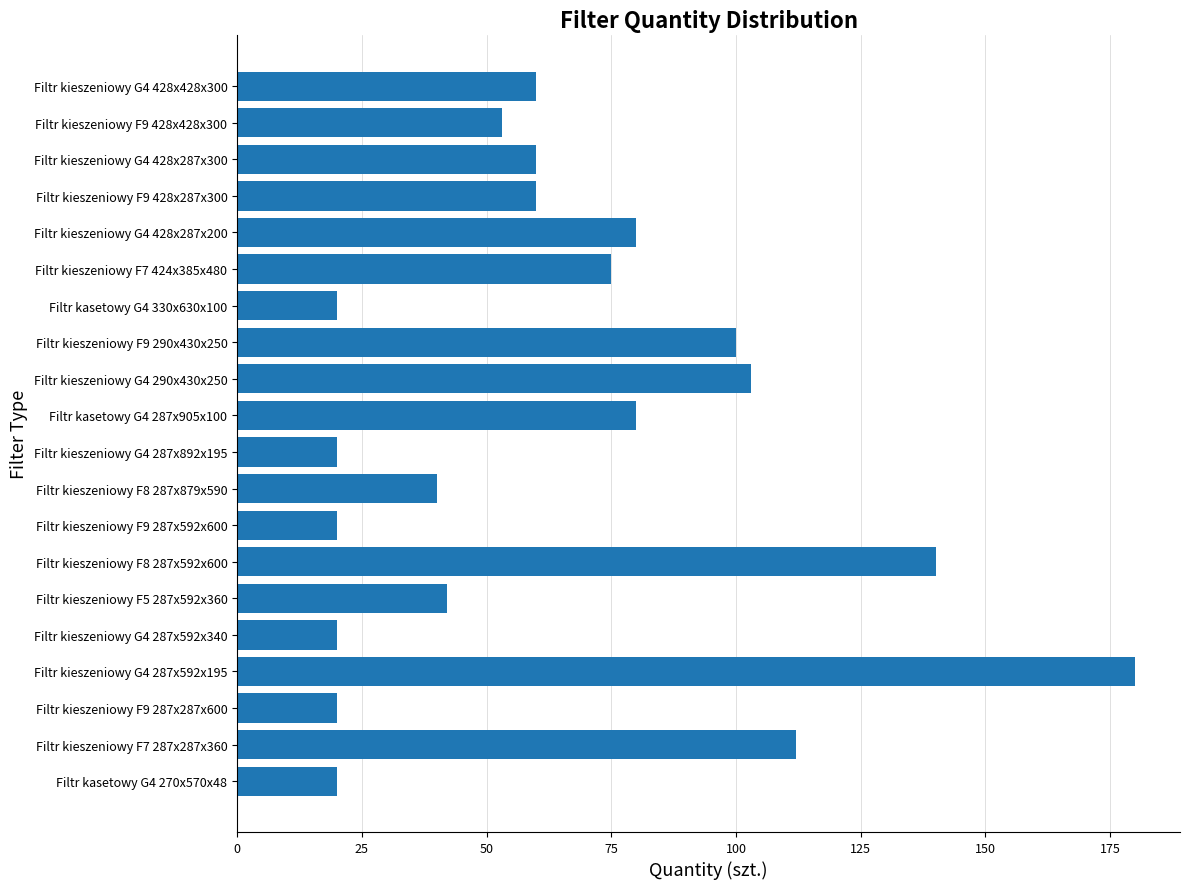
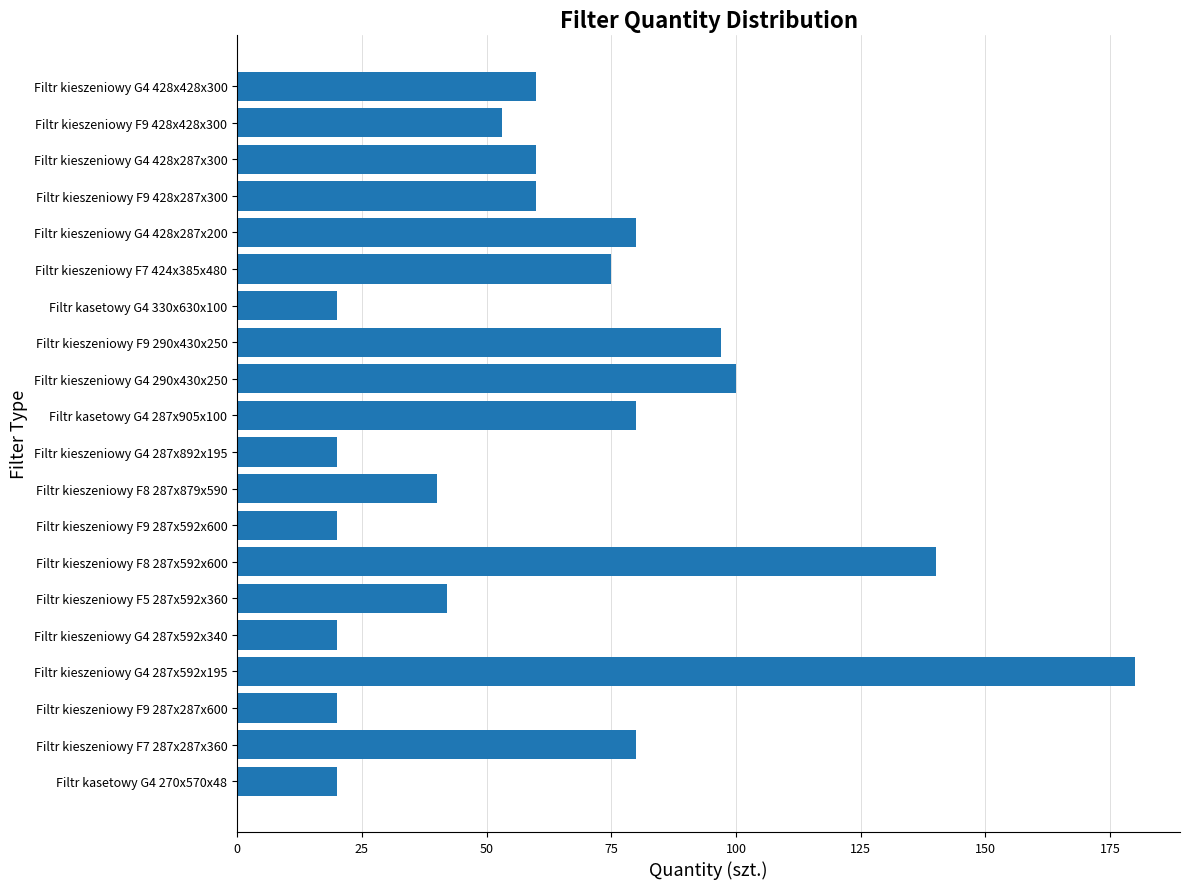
Filtr kieszeniowy F9 290x430x250: 100 -> 97
Filtr kieszeniowy G4 290x430x250: 103 -> 100
Filtr kieszeniowy F7 287x287x360: 112 -> 80
